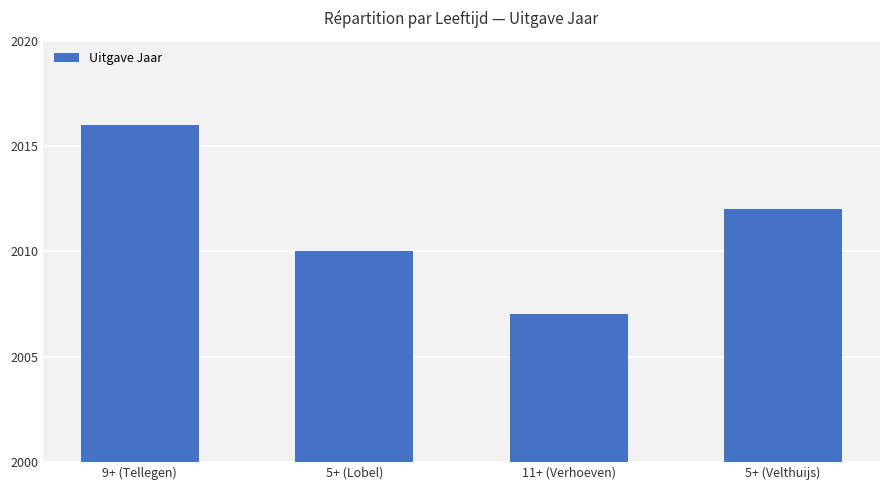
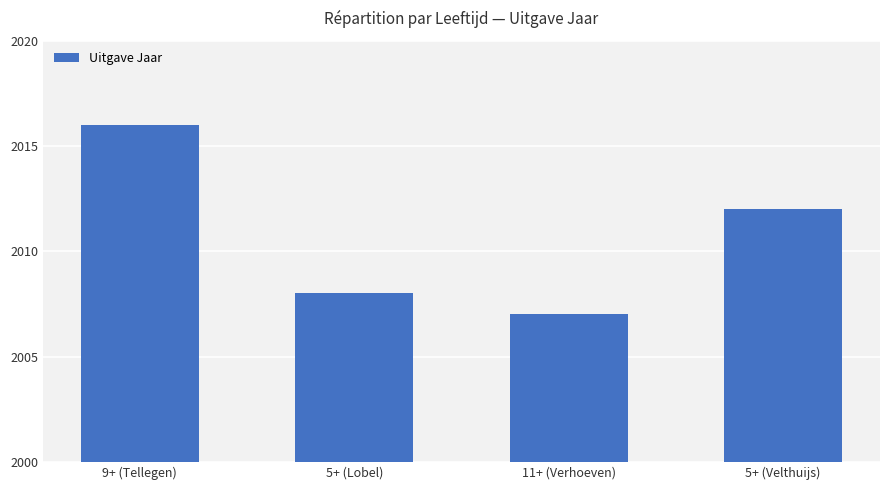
5+ (Lobel): 2010 -> 2008
